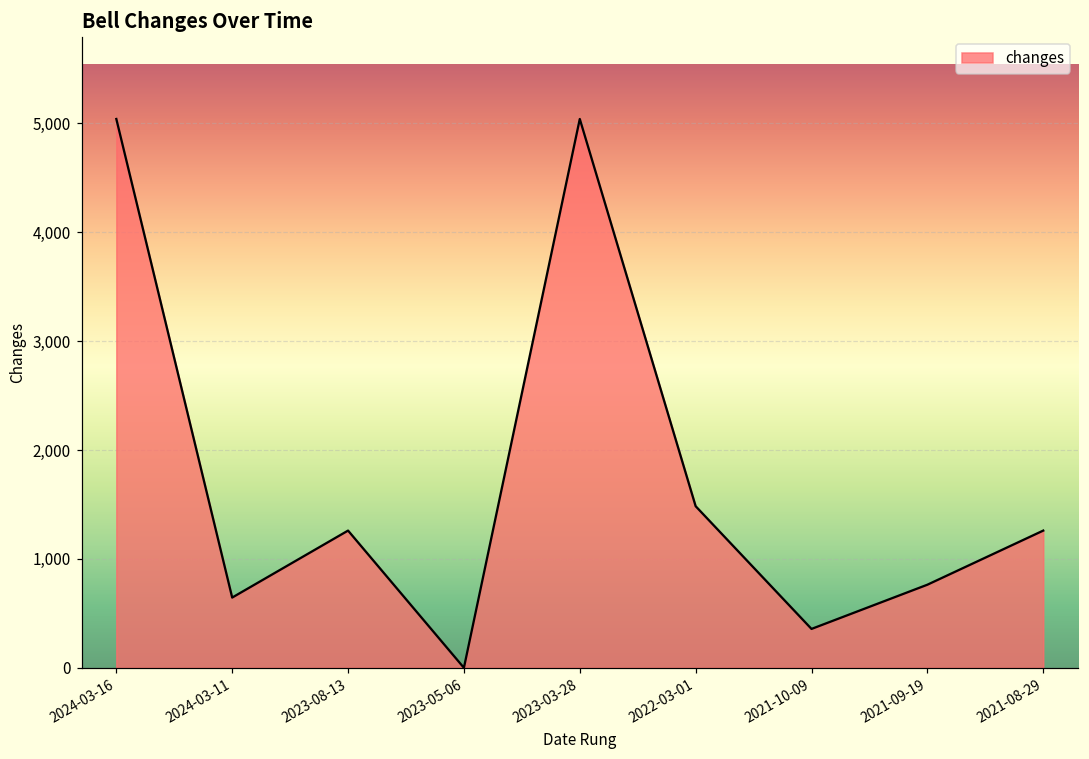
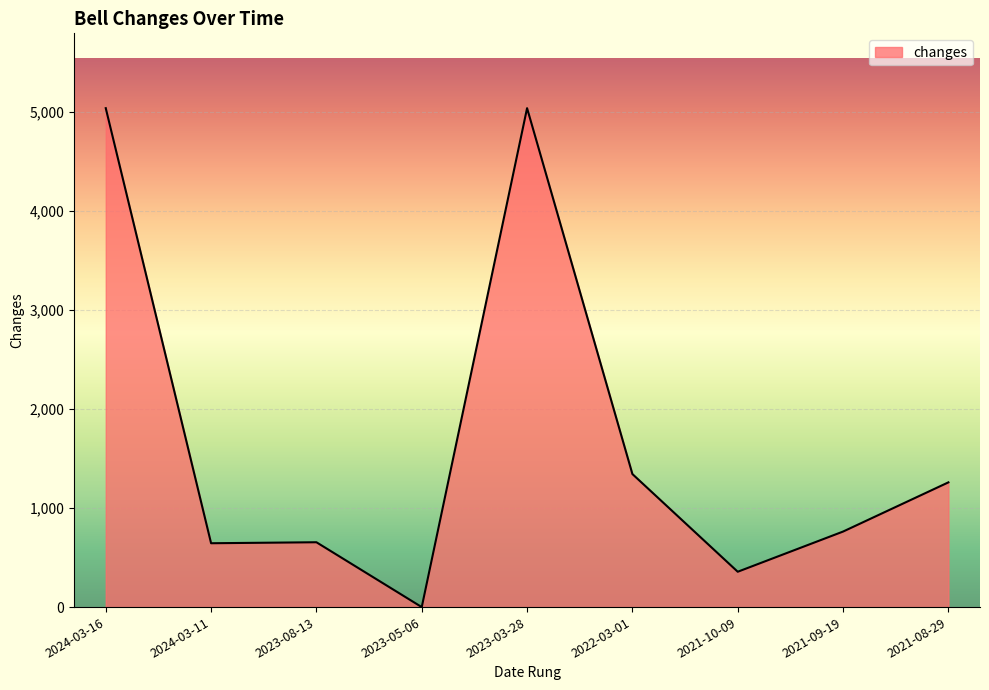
2023-08-13: 1,300 -> 700
2022-03-01: 1,500 -> 1,300
